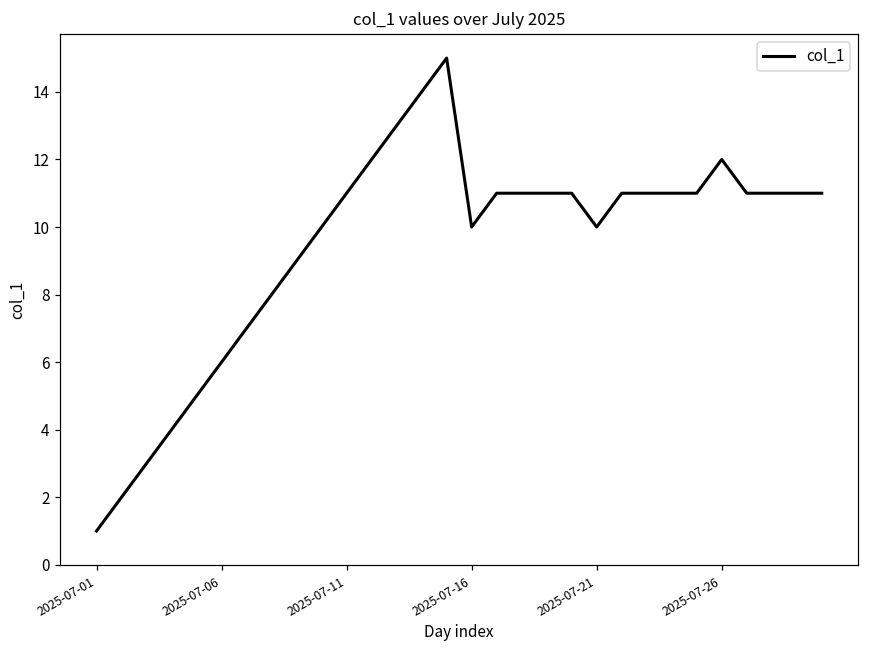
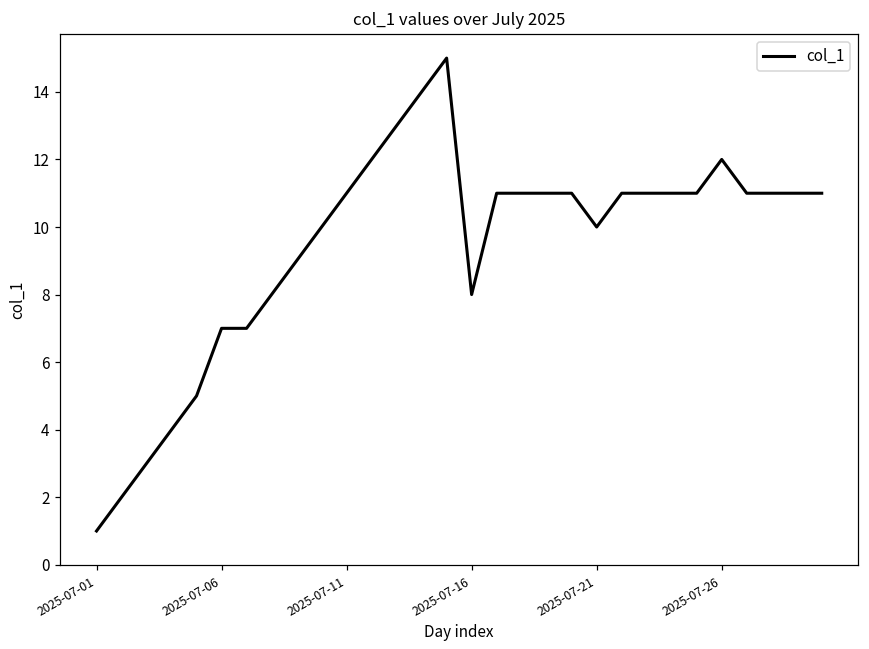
2025-07-06: 6 -> 7
2025-07-16: 10 -> 8
